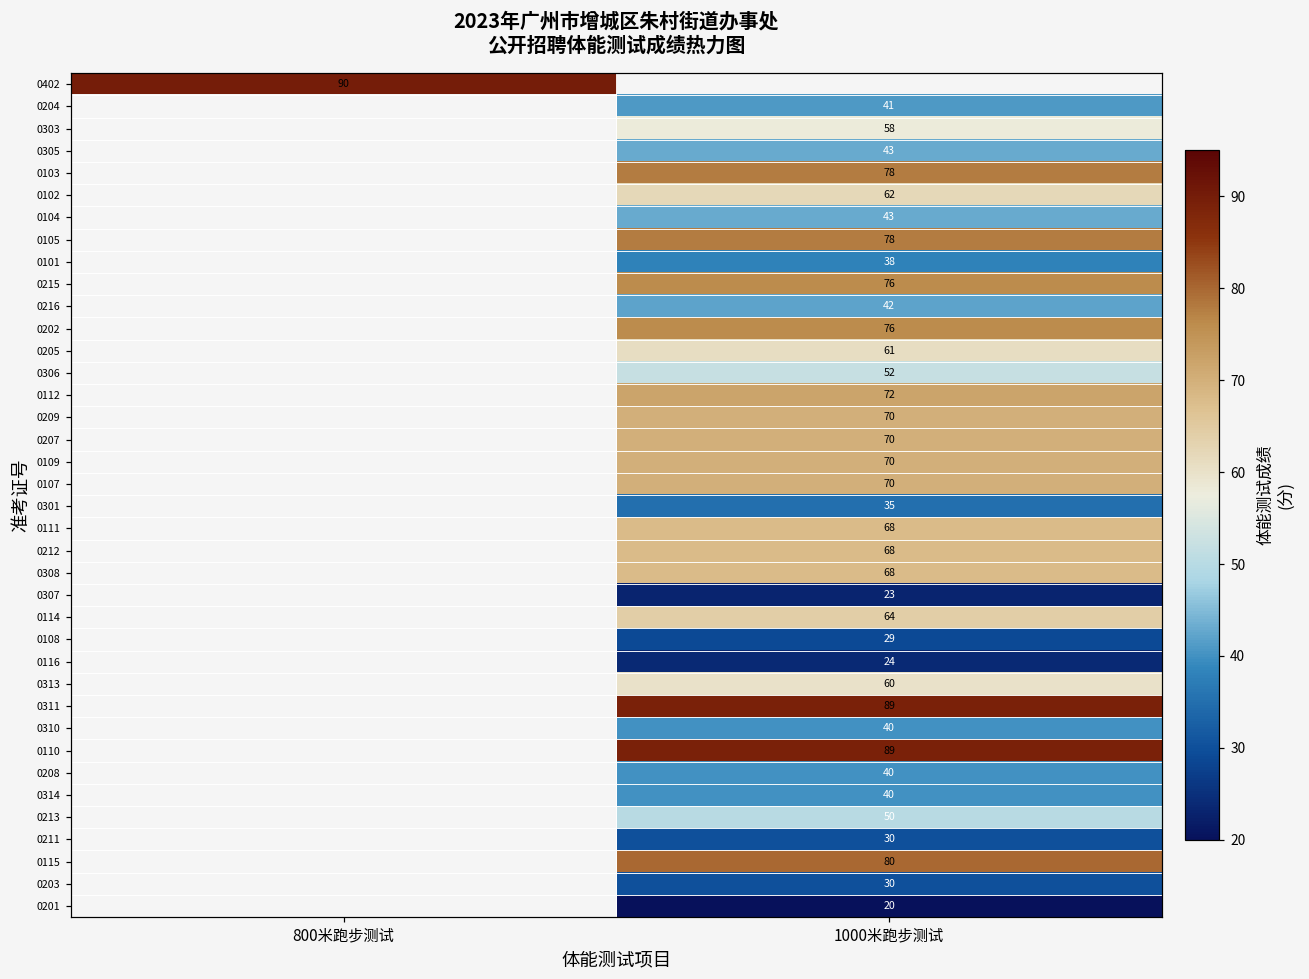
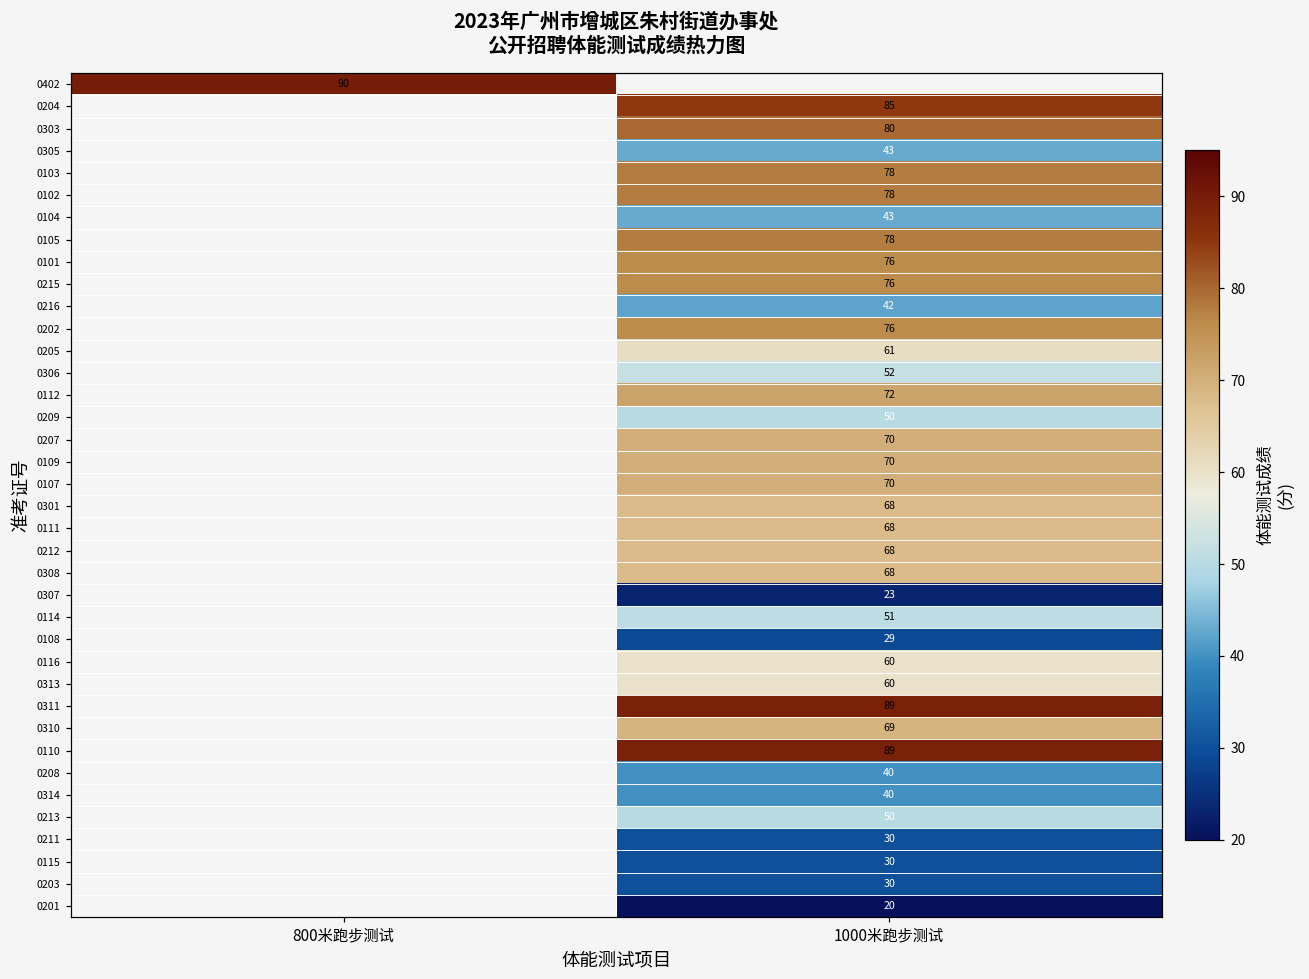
0204, 1000米跑步测试: 41 -> 85
0303, 1000米跑步测试: 58 -> 80
0102, 1000米跑步测试: 62 -> 78
0101, 1000米跑步测试: 38 -> 76
0209, 1000米跑步测试: 70 -> 50
0301, 1000米跑步测试: 35 -> 68
0114, 1000米跑步测试: 64 -> 51
0116, 1000米跑步测试: 24 -> 60
0310, 1000米跑步测试: 40 -> 69
0115, 1000米跑步测试: 80 -> 30
